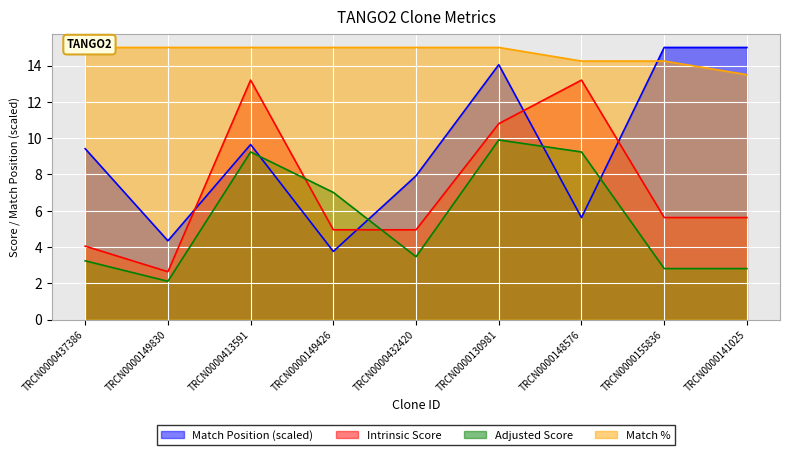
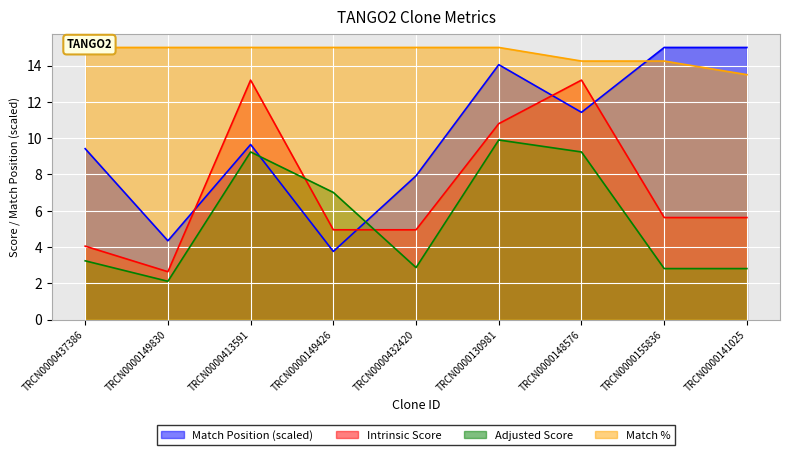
Adjusted Score, TRCN0000432420: 3.5 -> 2.9
Match Position (scaled), TRCN0000148576: 5.6 -> 11.4
